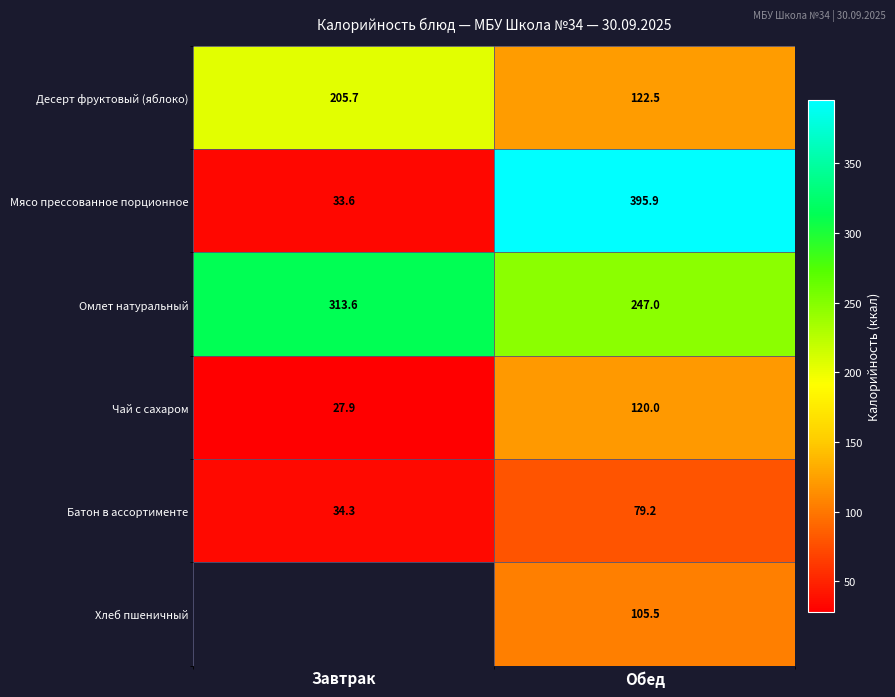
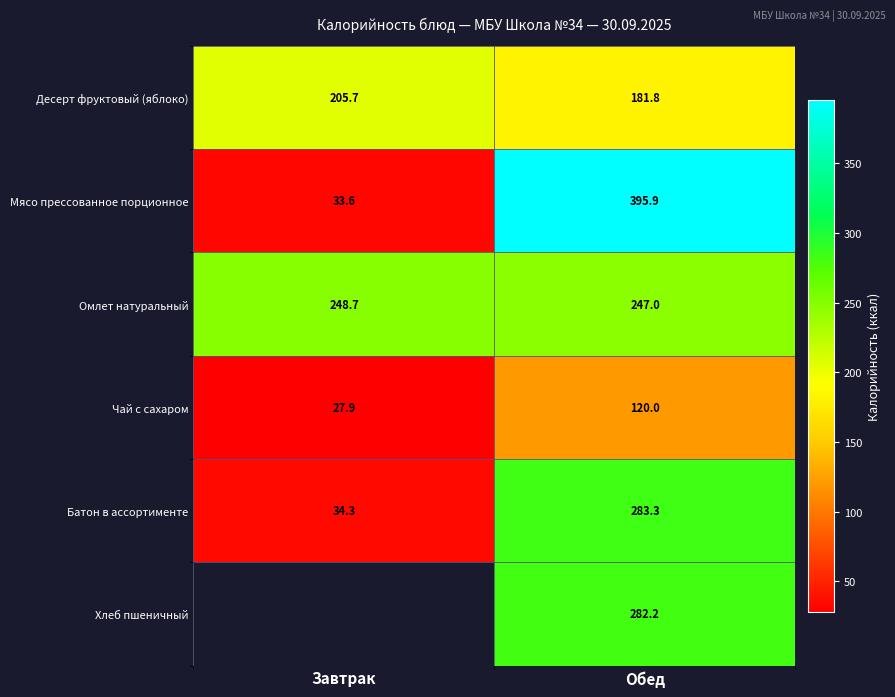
Десерт фруктовый (яблоко), Обед: 122.5 -> 181.8
Омлет натуральный, Завтрак: 313.6 -> 248.7
Батон в ассортименте, Обед: 79.2 -> 283.3
Хлеб пшеничный, Обед: 105.5 -> 282.2
